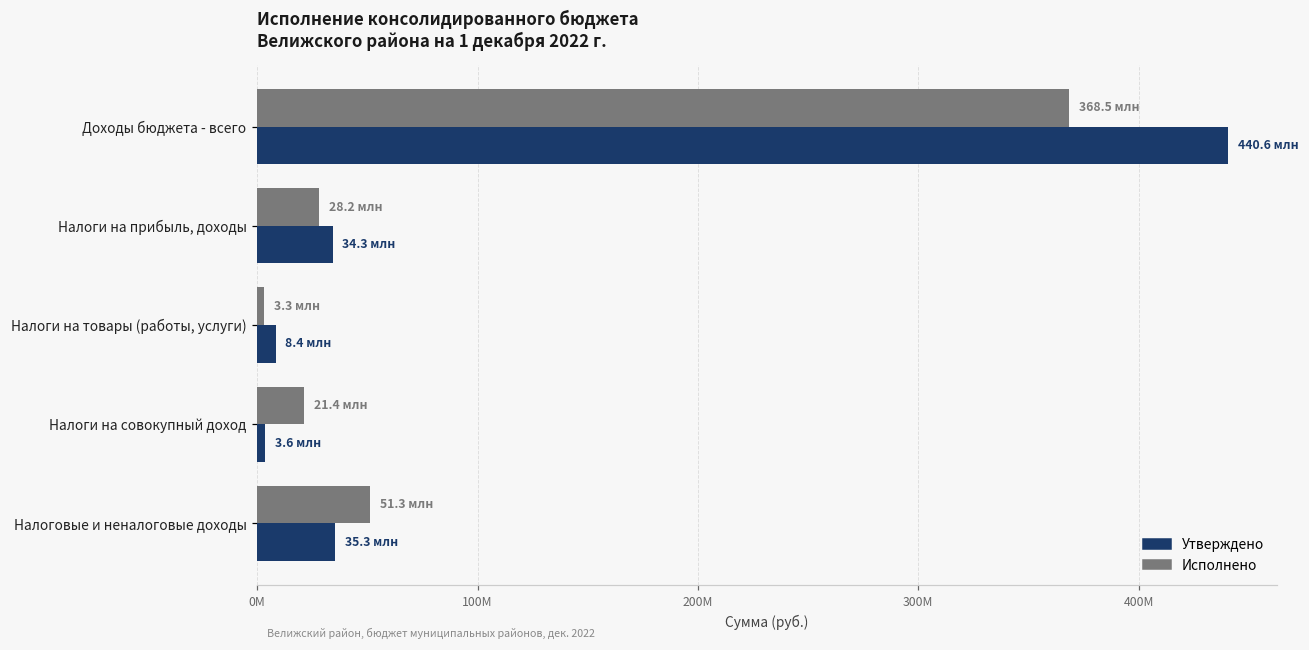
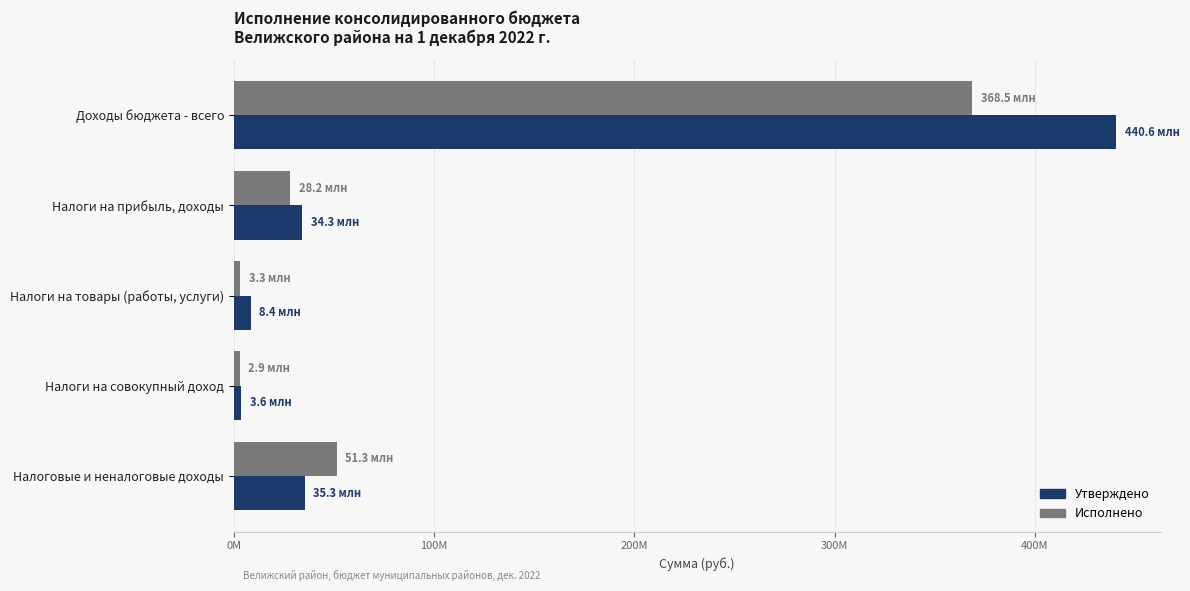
Исполнено, Налоги на совокупный доход: 21.4 -> 2.9
